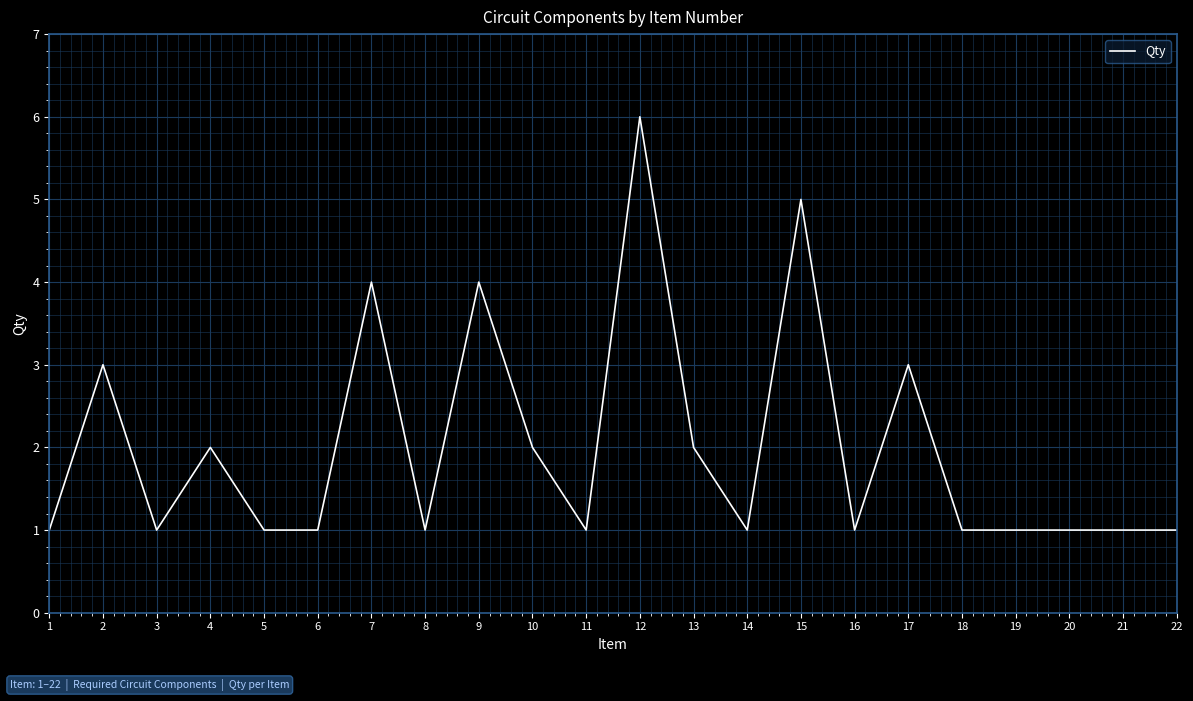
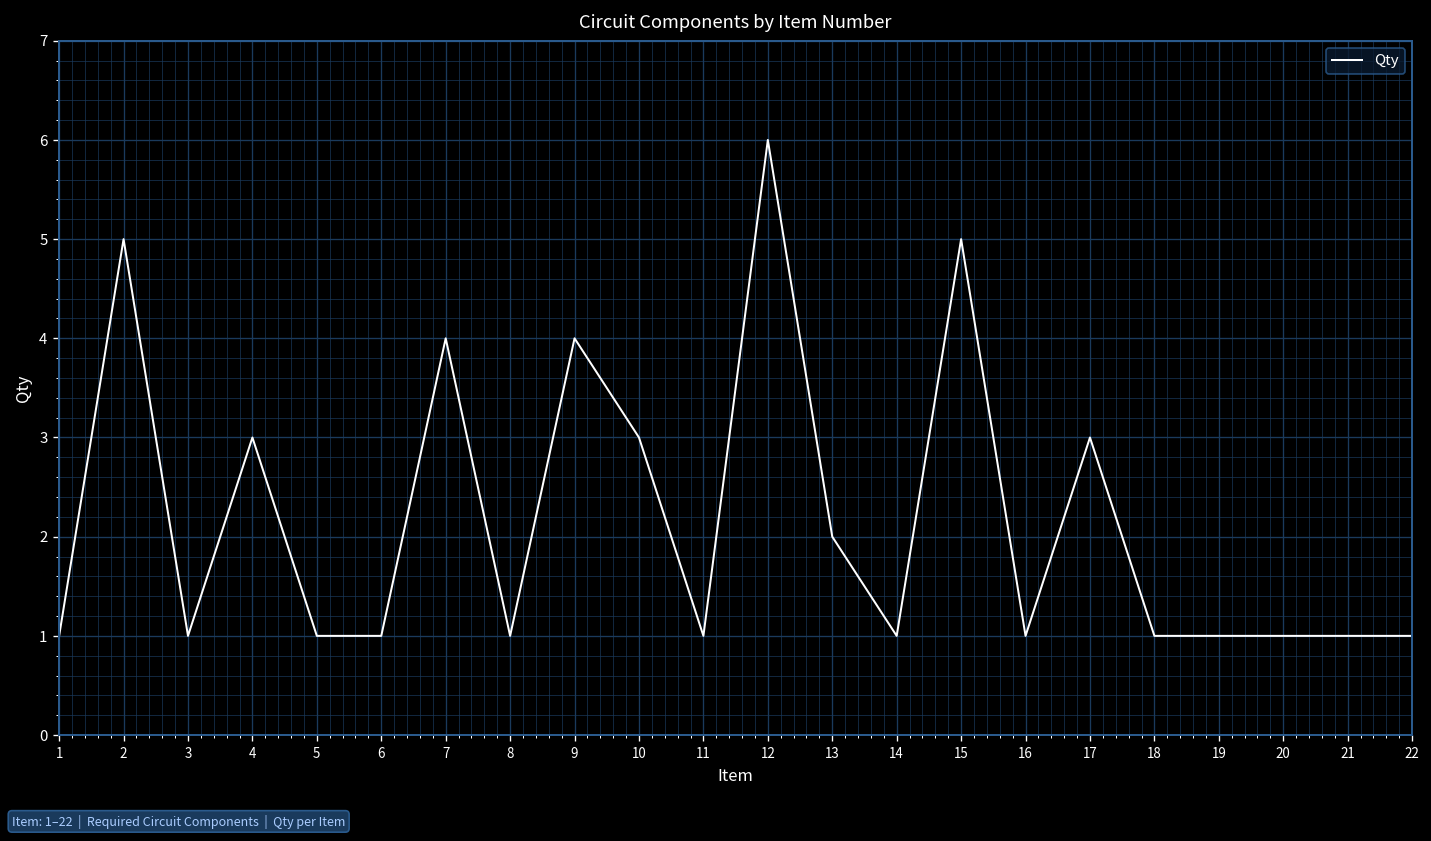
2: 3 -> 5
4: 2 -> 3
10: 2 -> 3
